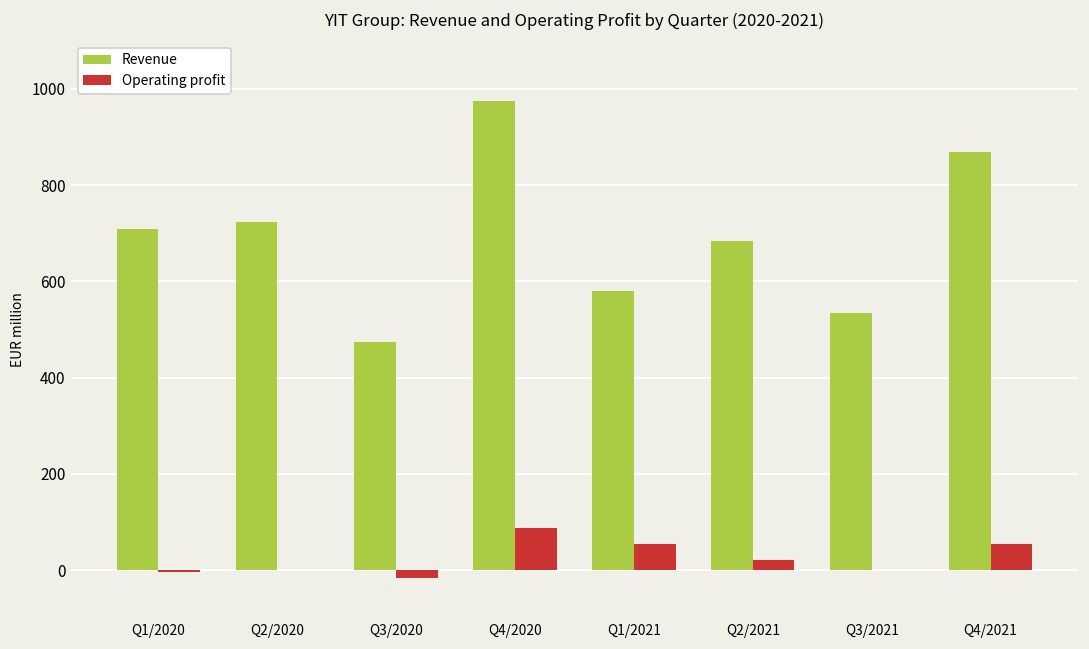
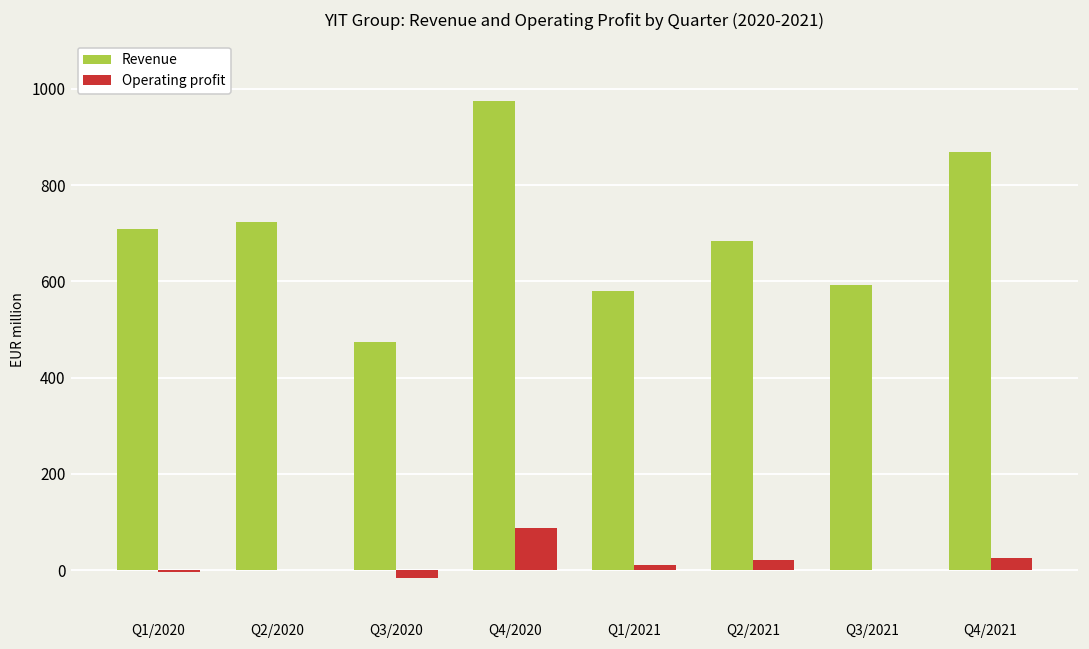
Operating profit, Q1/2021: 50 -> 10
Revenue, Q3/2021: 540 -> 590
Operating profit, Q4/2021: 50 -> 30
